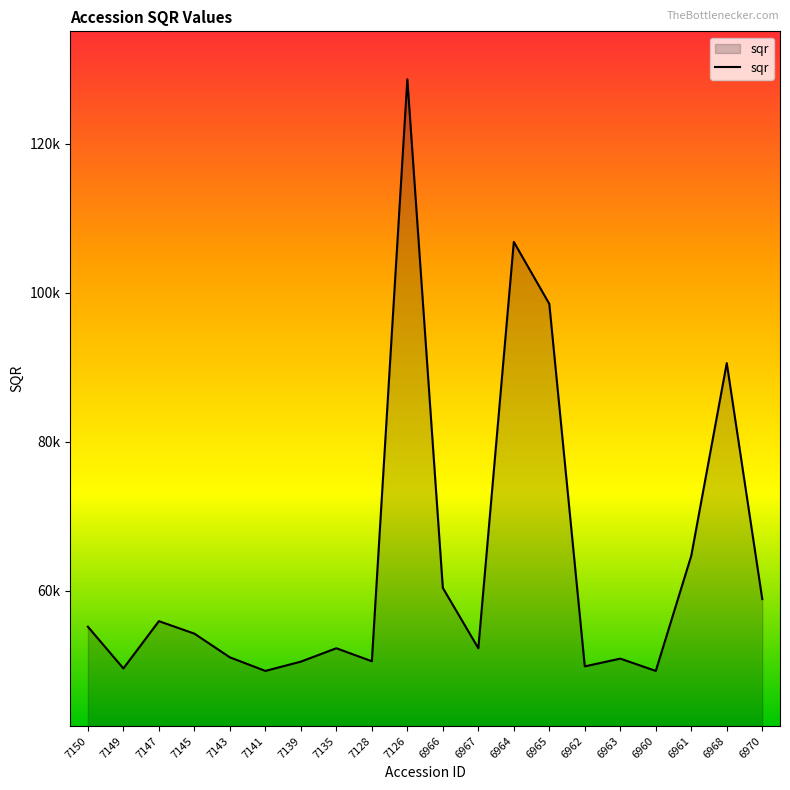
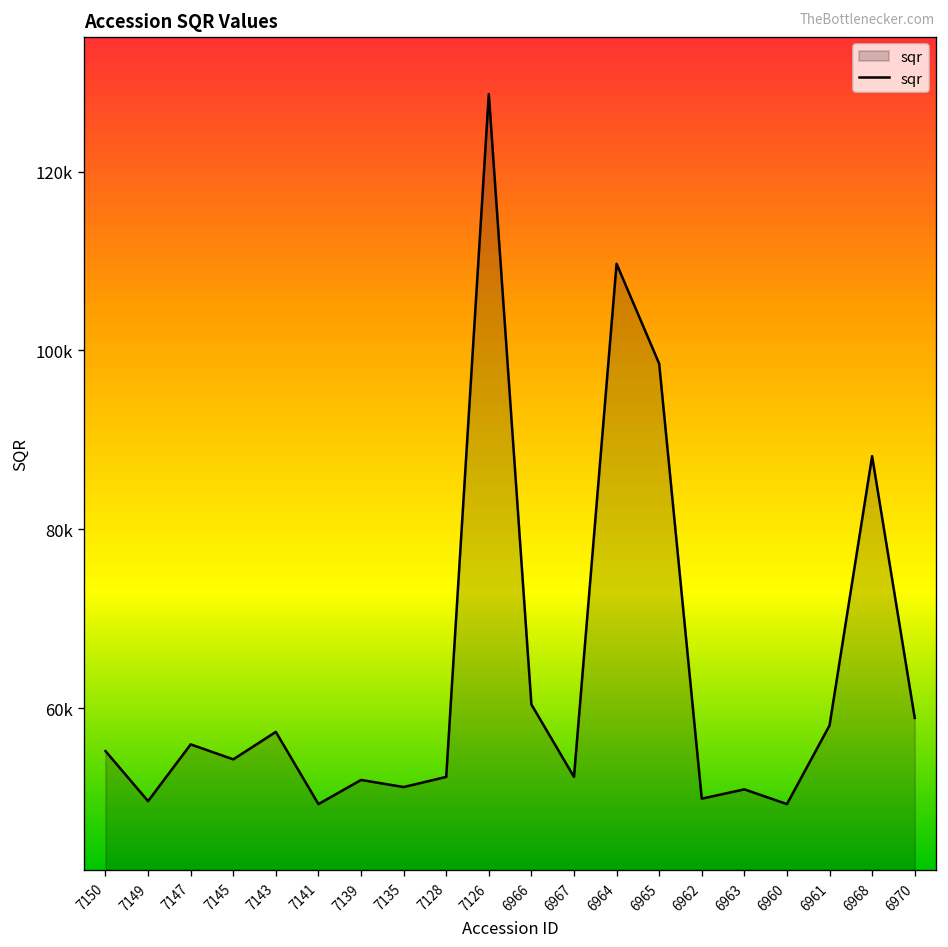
7143: 51000 -> 57000
7139: 51000 -> 52000
7135: 52000 -> 51000
7128: 51000 -> 52000
6964: 107000 -> 110000
6961: 65000 -> 58000
6968: 91000 -> 88000
